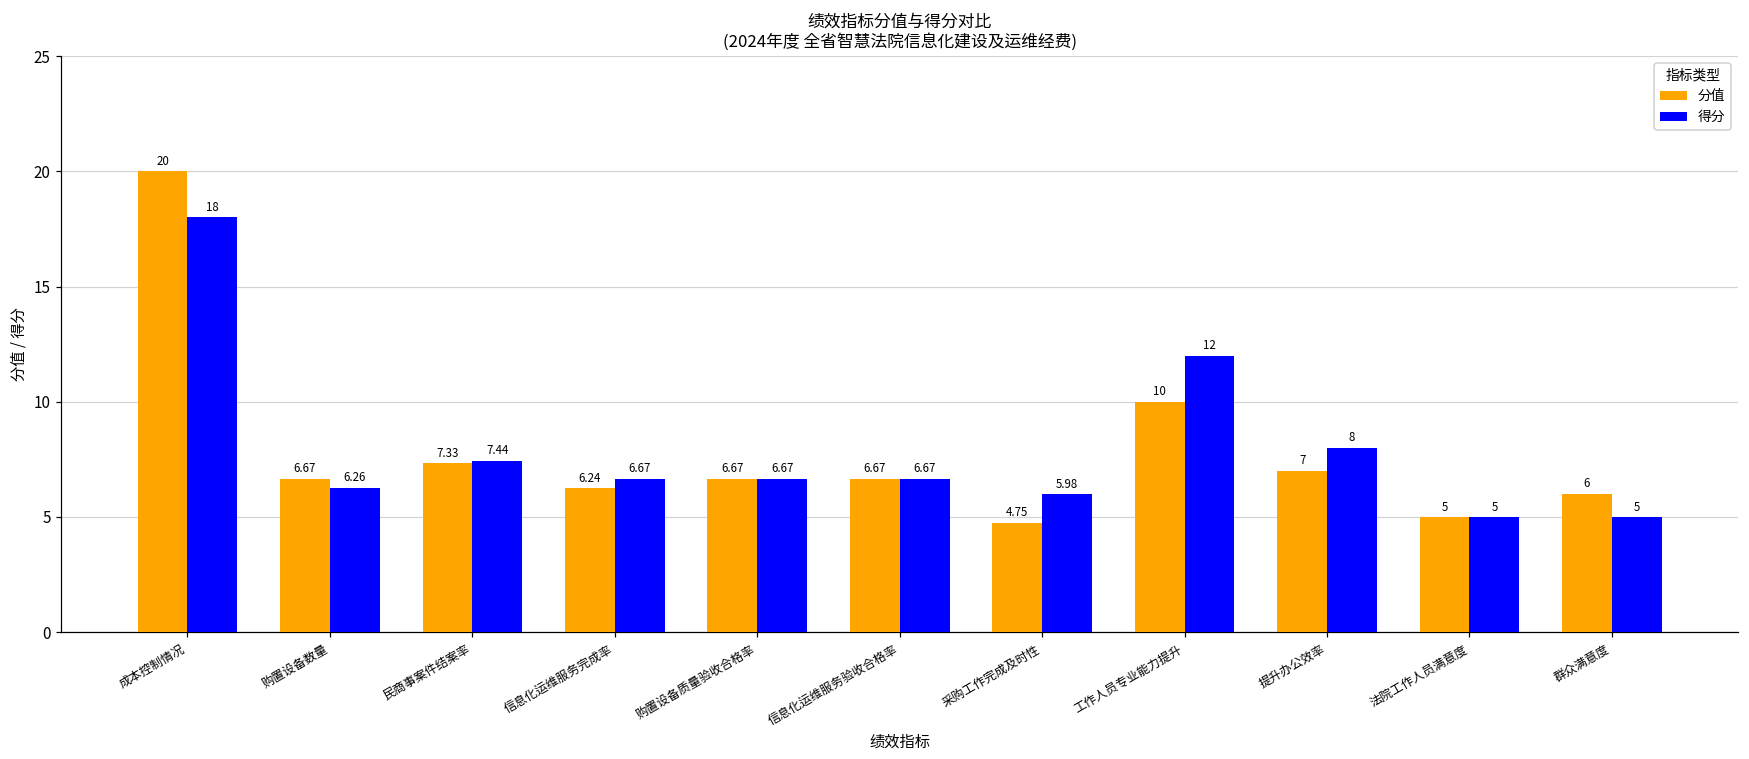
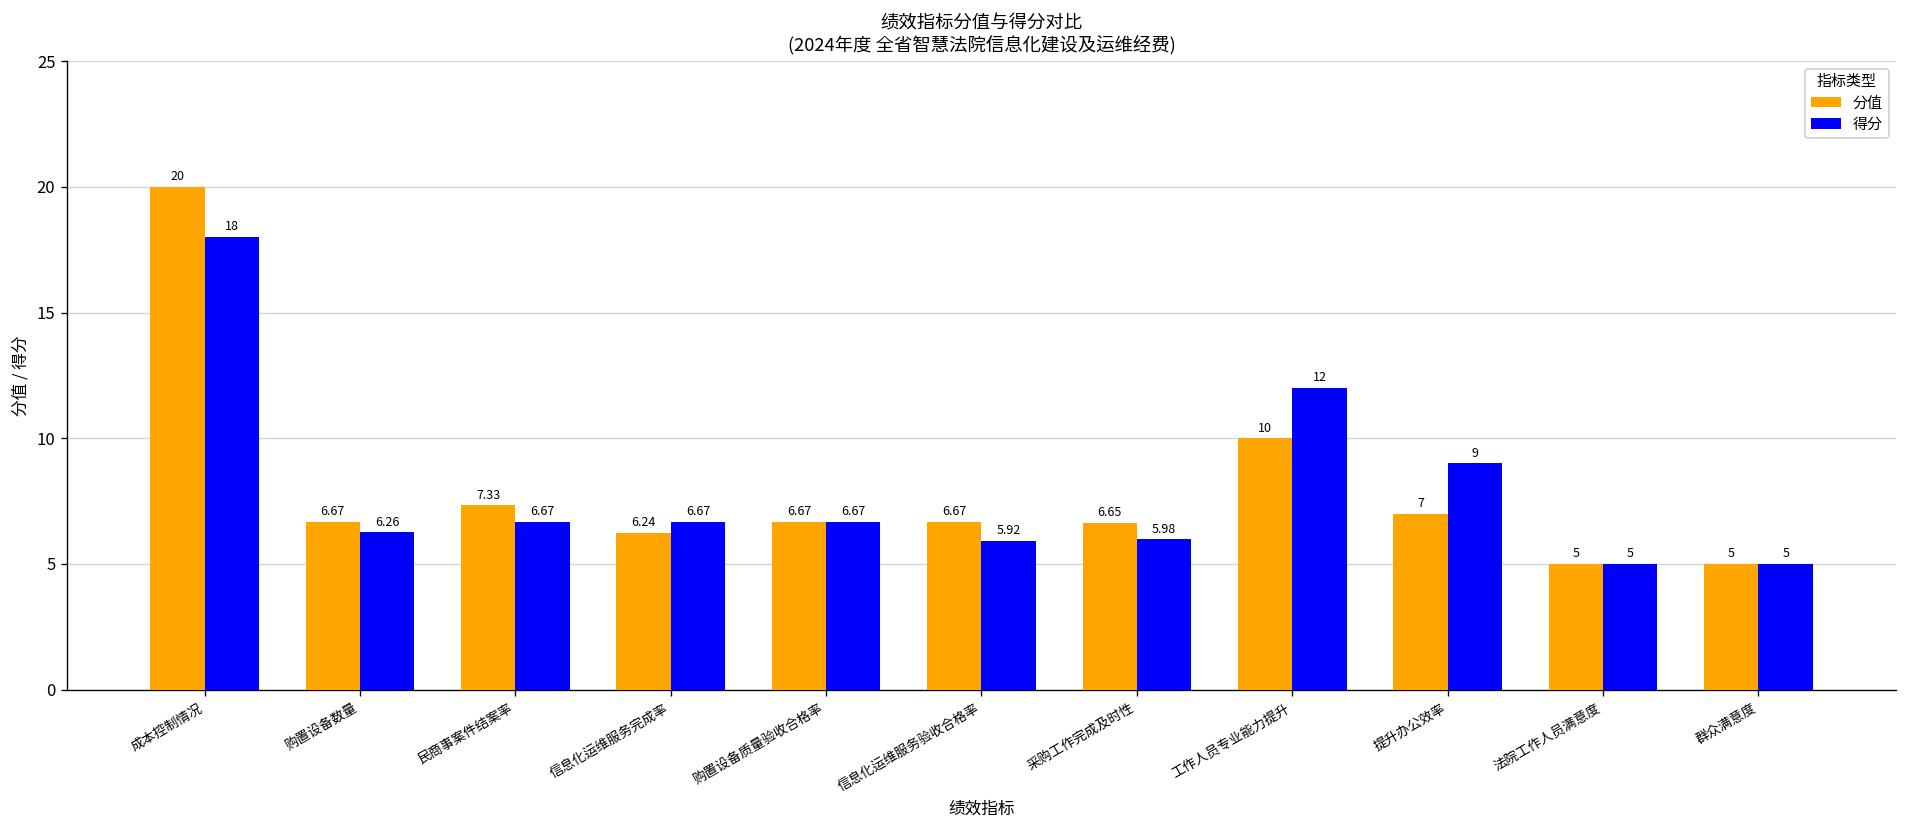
得分, 民商事案件结案率: 7.44 -> 6.67
得分, 信息化运维服务验收合格率: 6.67 -> 5.92
分值, 采购工作完成及时性: 4.75 -> 6.65
得分, 提升办公效率: 8 -> 9
分值, 群众满意度: 6 -> 5
